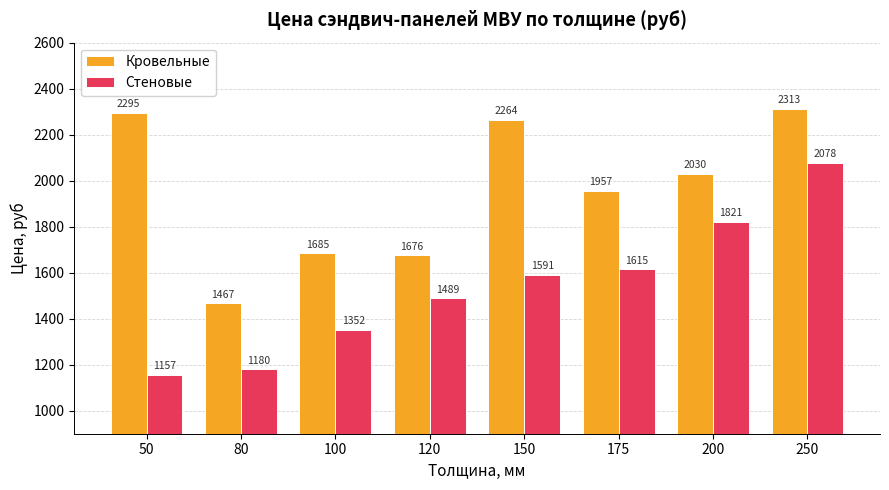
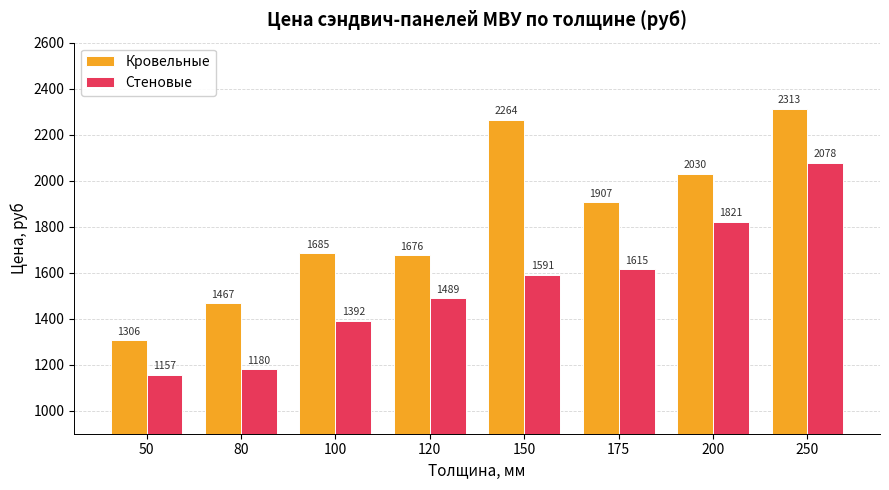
Кровельные, 50: 2295 -> 1306
Стеновые, 100: 1352 -> 1392
Кровельные, 175: 1957 -> 1907
